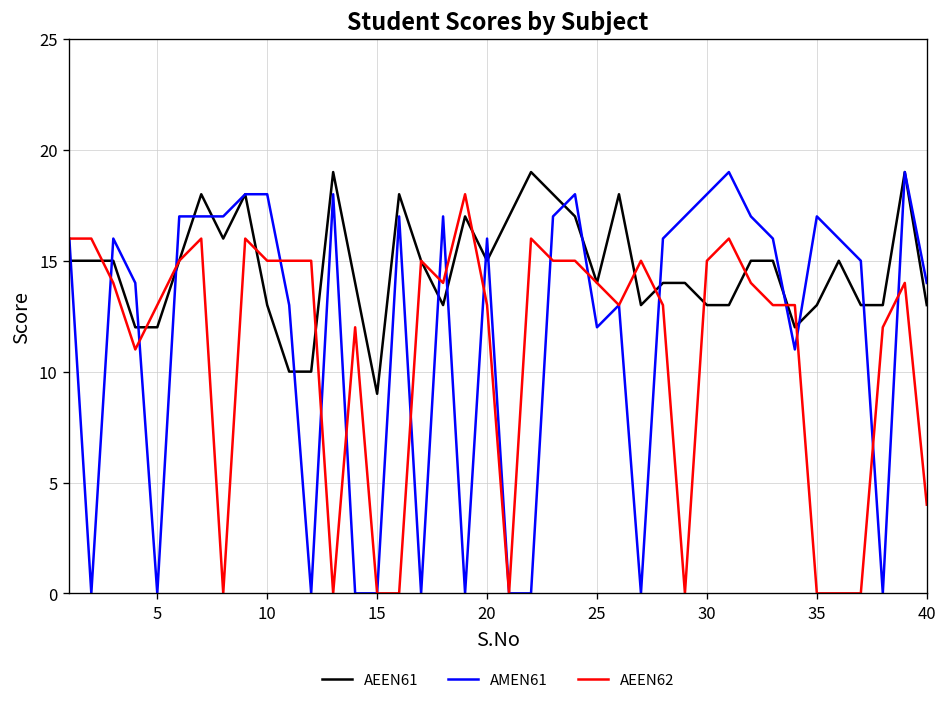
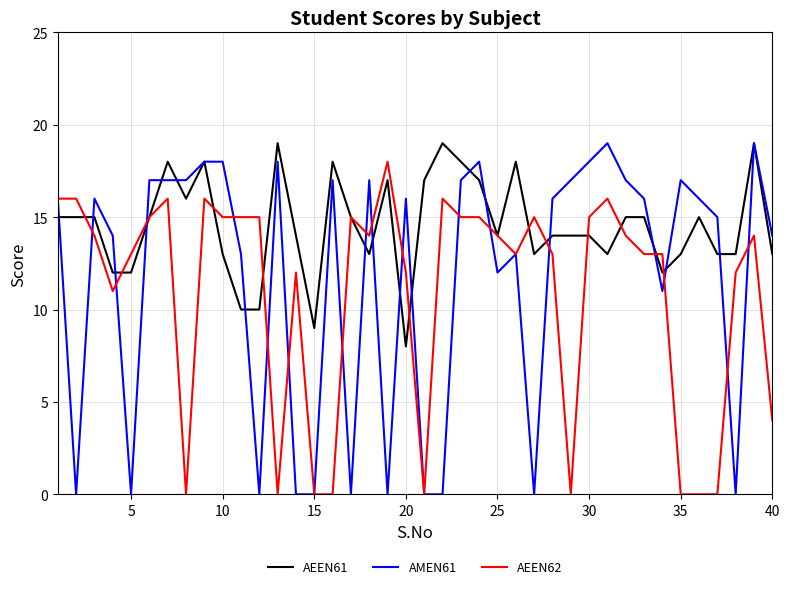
AEEN61, 20: 15 -> 8
AEEN62, 20: 13 -> 12
AEEN61, 30: 13 -> 14
